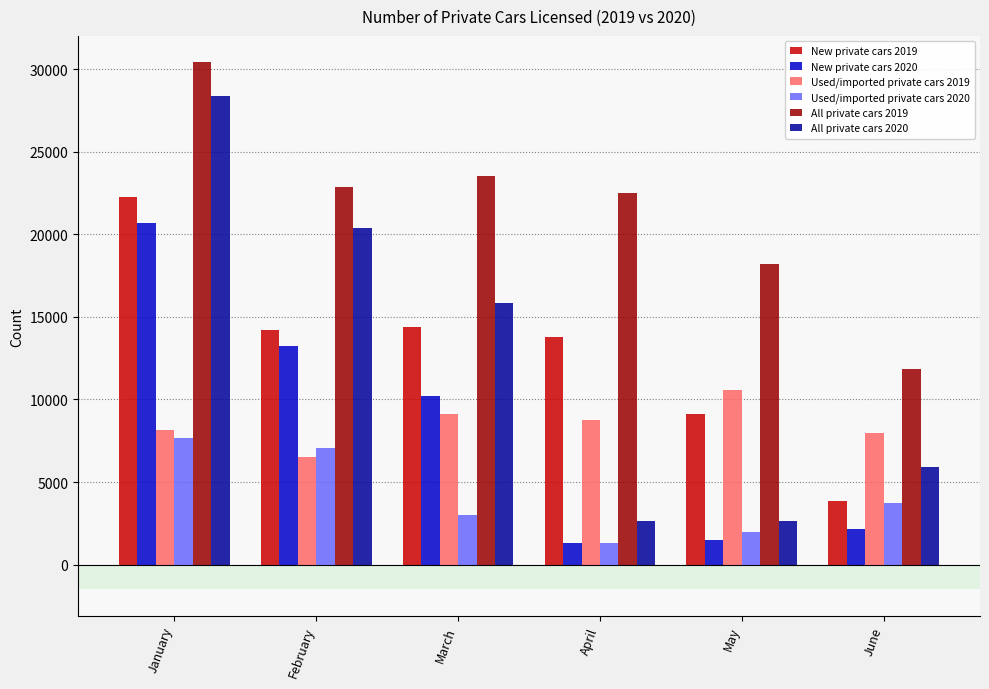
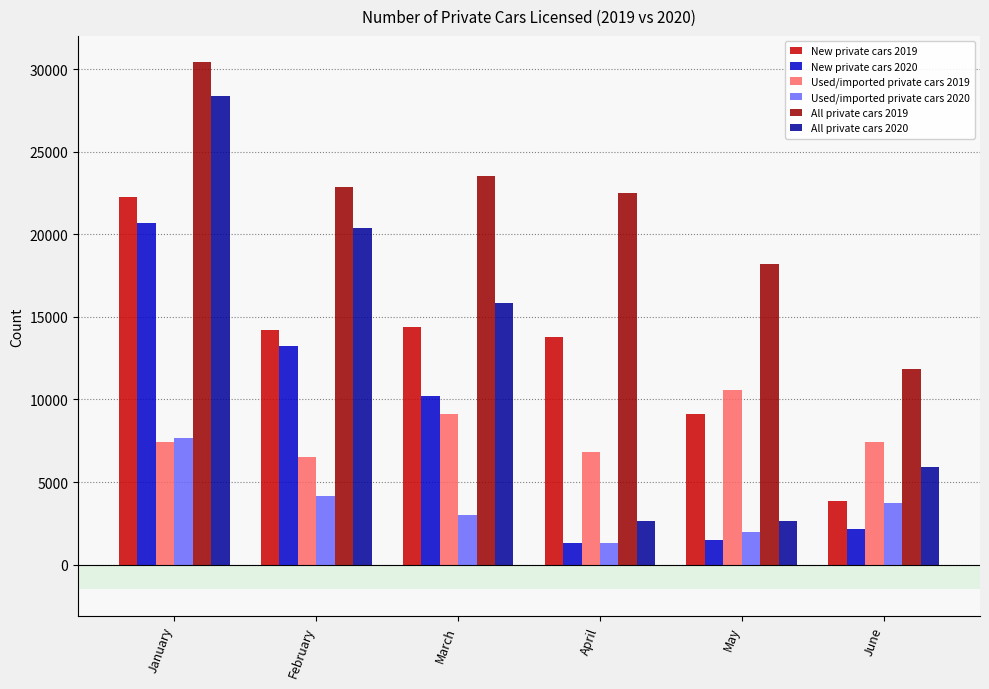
Used/imported private cars 2019, January: 8100 -> 7400
Used/imported private cars 2020, February: 7100 -> 4100
Used/imported private cars 2019, April: 8700 -> 6800
Used/imported private cars 2019, June: 8000 -> 7400
